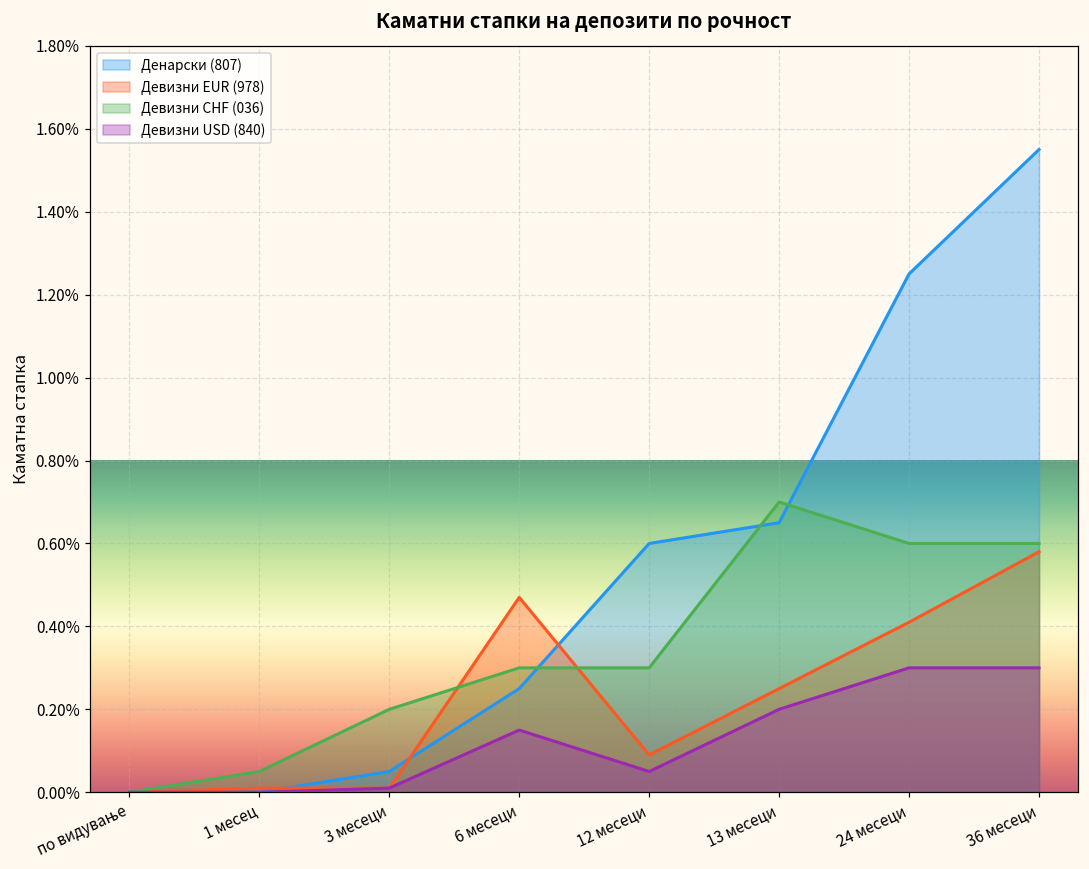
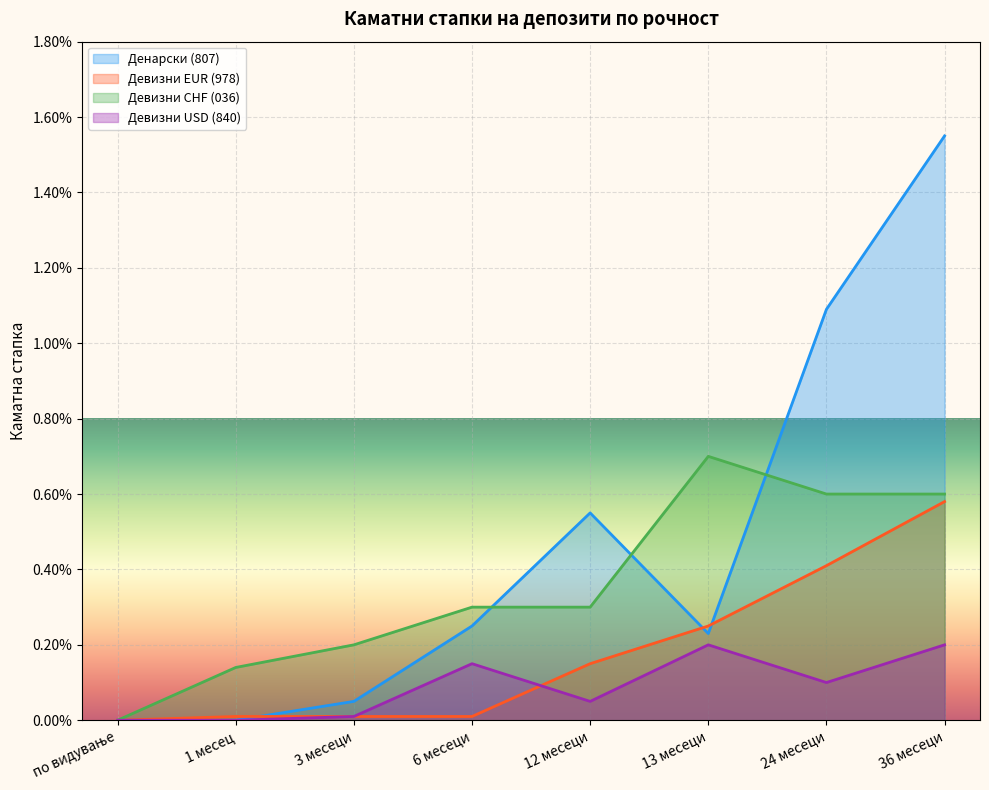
Девизни CHF (036), 1 месец: 0.05% -> 0.14%
Девизни EUR (978), 6 месеци: 0.47% -> 0.01%
Денарски (807), 12 месеци: 0.60% -> 0.55%
Девизни EUR (978), 12 месеци: 0.09% -> 0.15%
Денарски (807), 13 месеци: 0.65% -> 0.23%
Денарски (807), 24 месеци: 1.25% -> 1.09%
Девизни USD (840), 24 месеци: 0.30% -> 0.10%
Девизни USD (840), 36 месеци: 0.30% -> 0.20%
